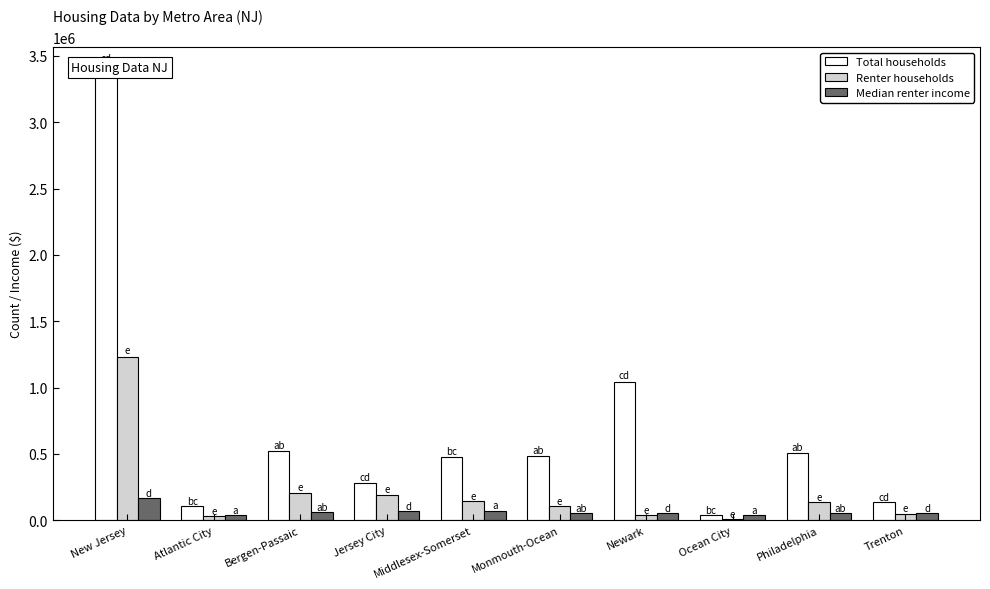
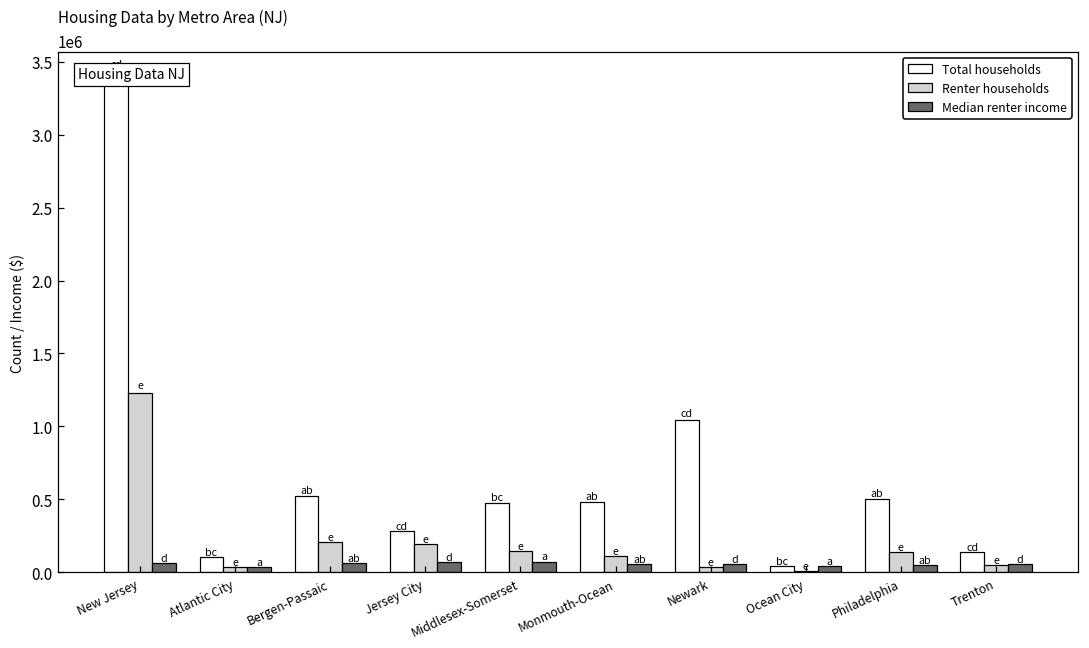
Median renter income, New Jersey: 170000 -> 60000
